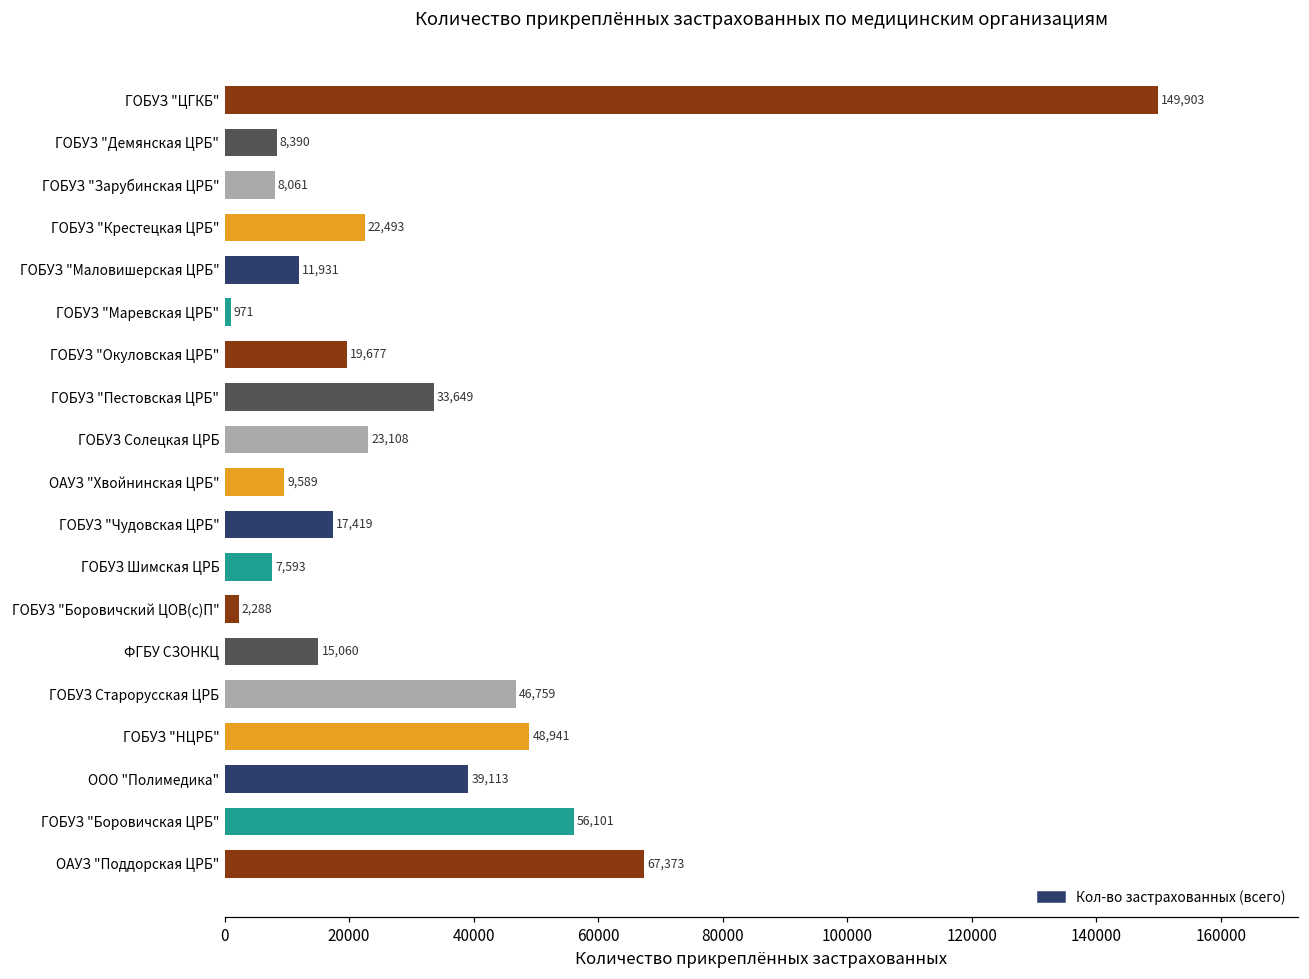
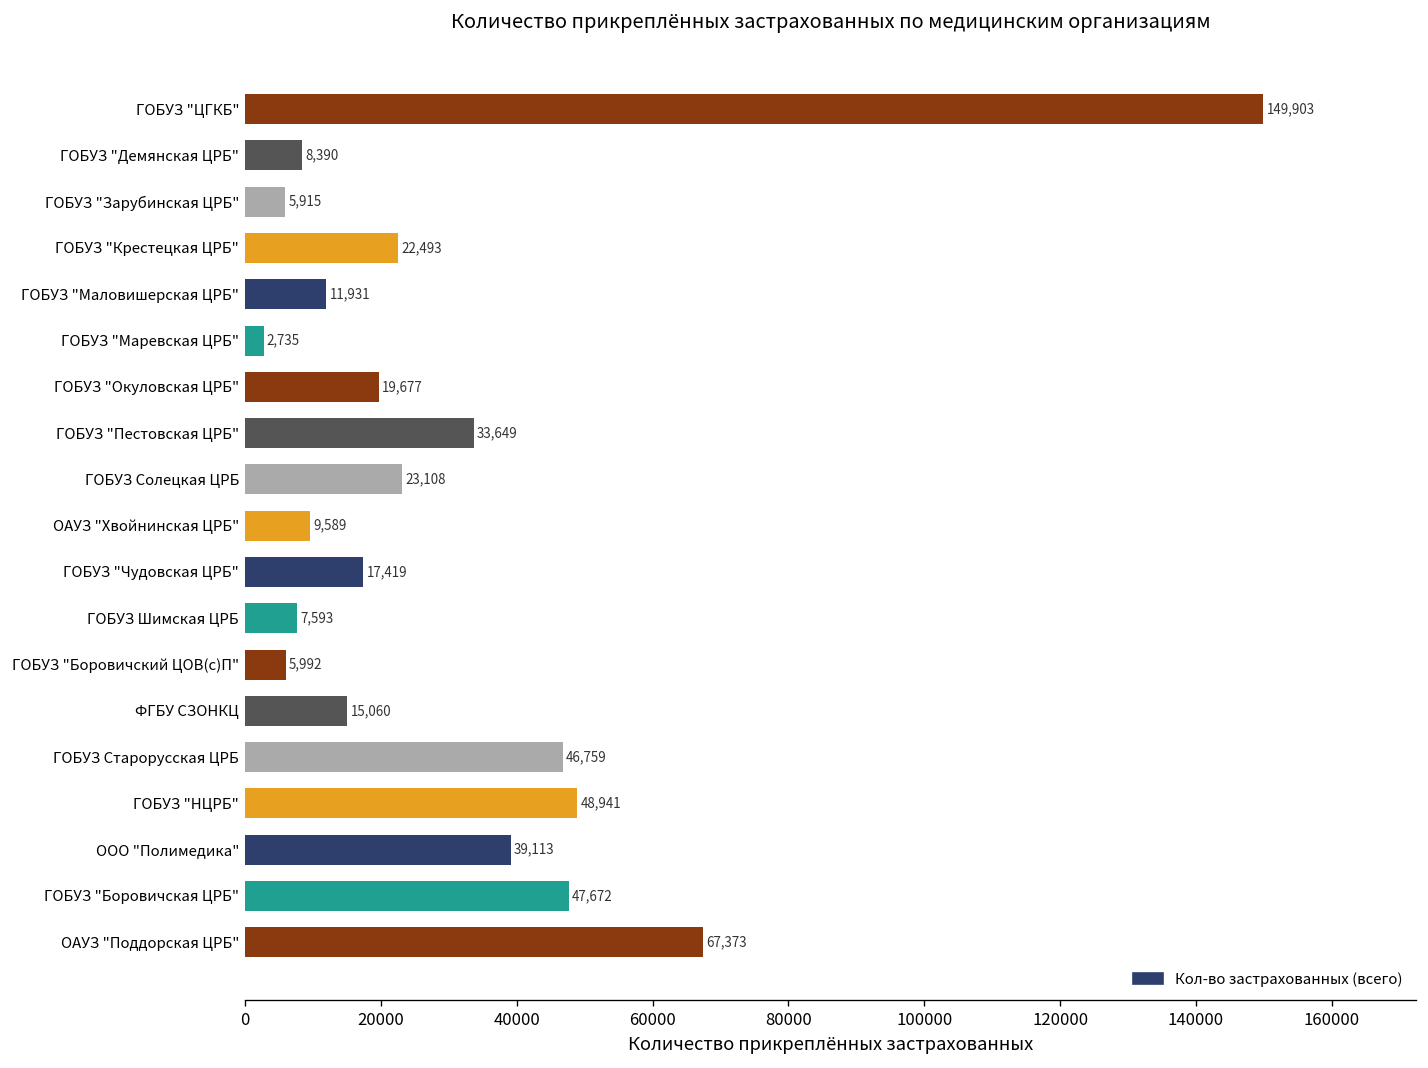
ГОБУЗ "Зарубинская ЦРБ": 8,061 -> 5,915
ГОБУЗ "Маревская ЦРБ": 971 -> 2,735
ГОБУЗ "Боровичский ЦОВ(с)П": 2,288 -> 5,992
ГОБУЗ "Боровичская ЦРБ": 56,101 -> 47,672
